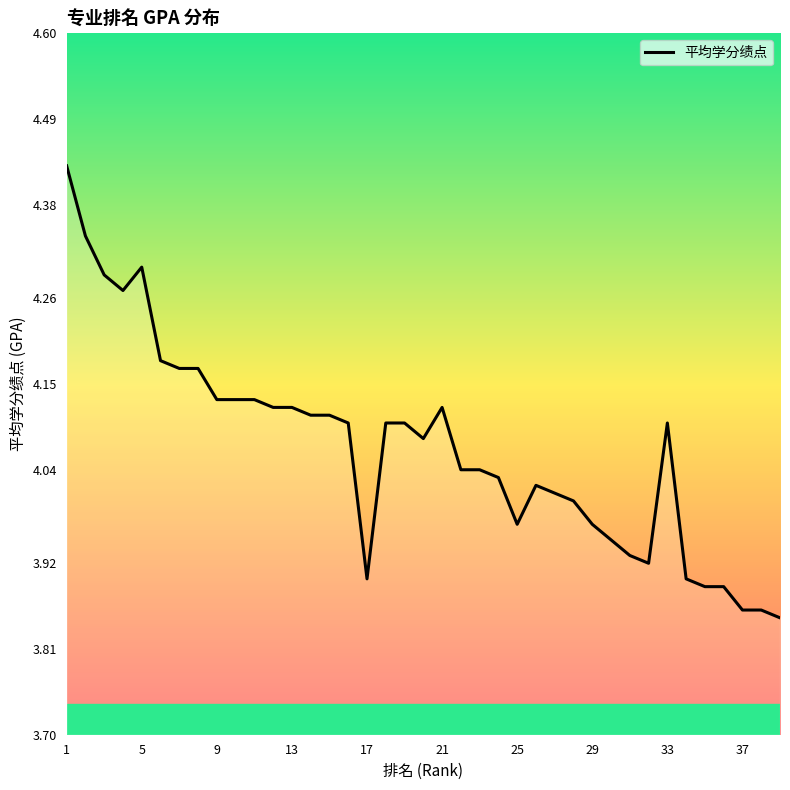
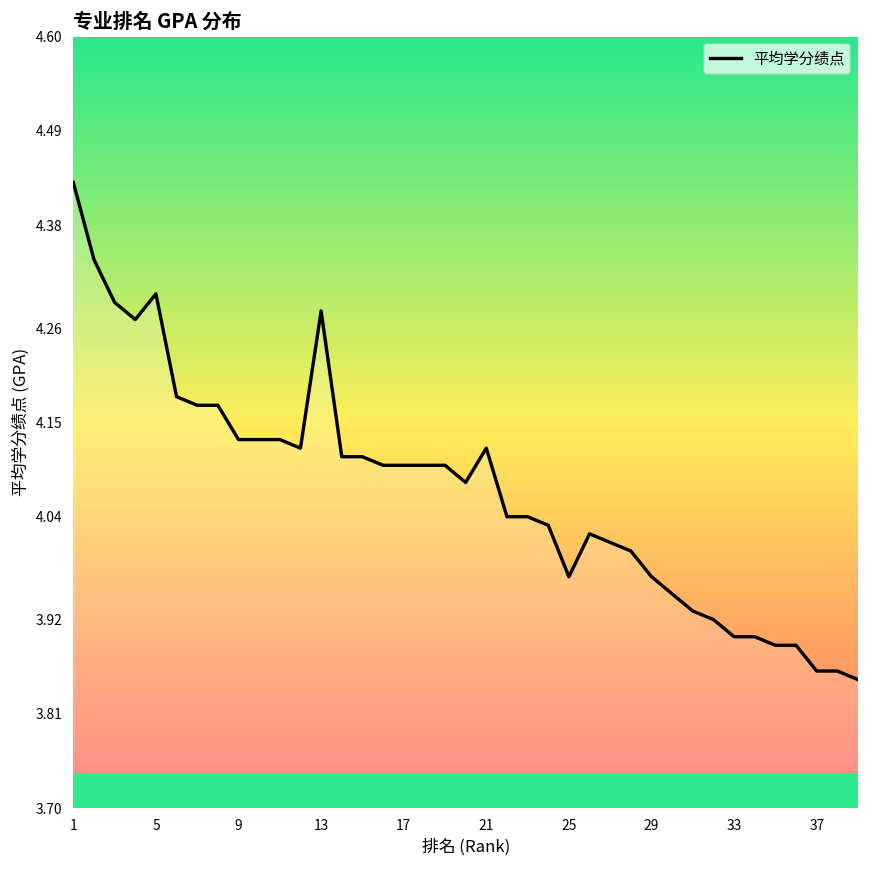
13: 4.12 -> 4.28
17: 3.9 -> 4.1
33: 4.1 -> 3.9
